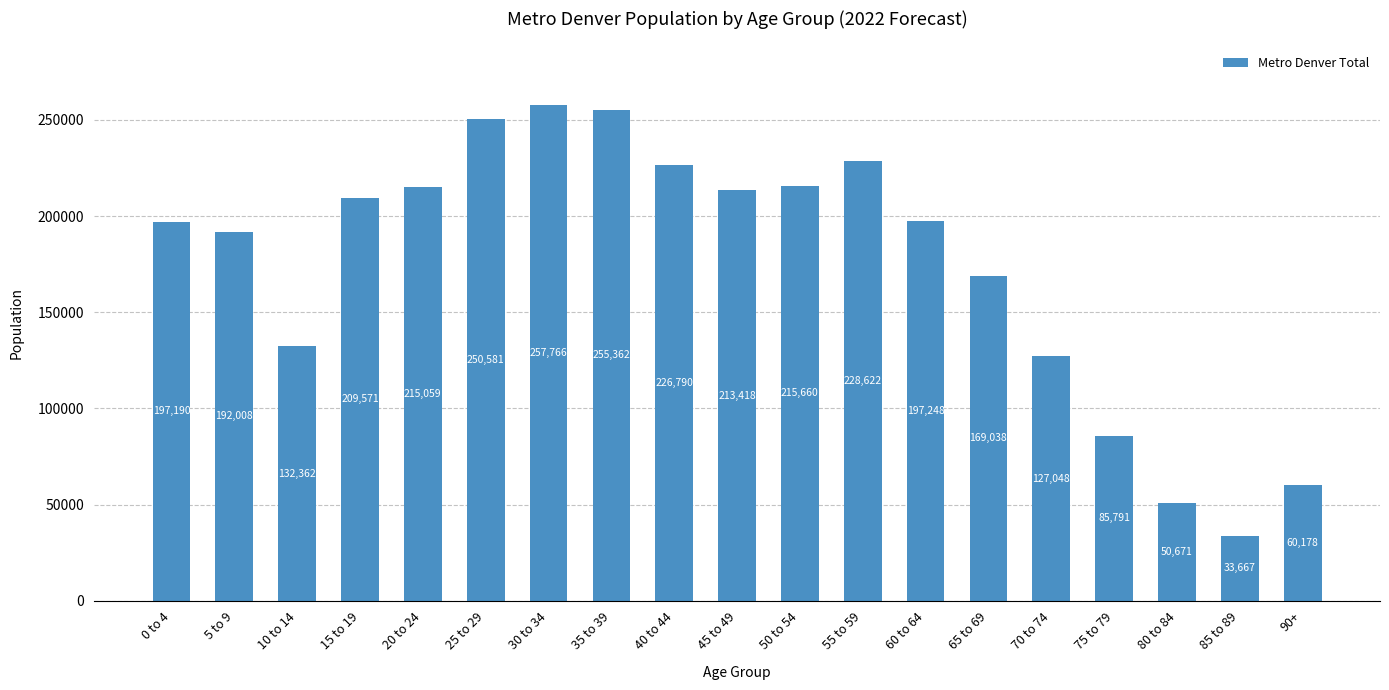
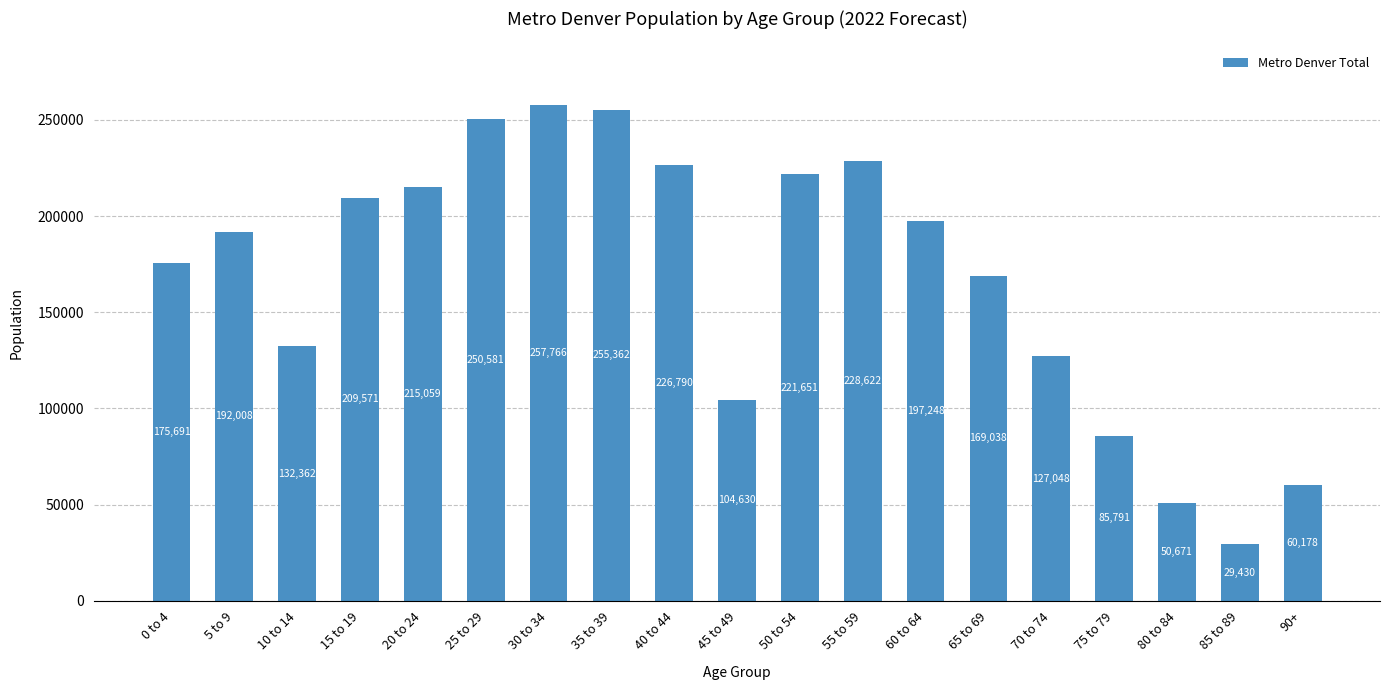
0 to 4: 197,190 -> 175,691
45 to 49: 213,418 -> 104,630
50 to 54: 215,660 -> 221,651
85 to 89: 33,667 -> 29,430
